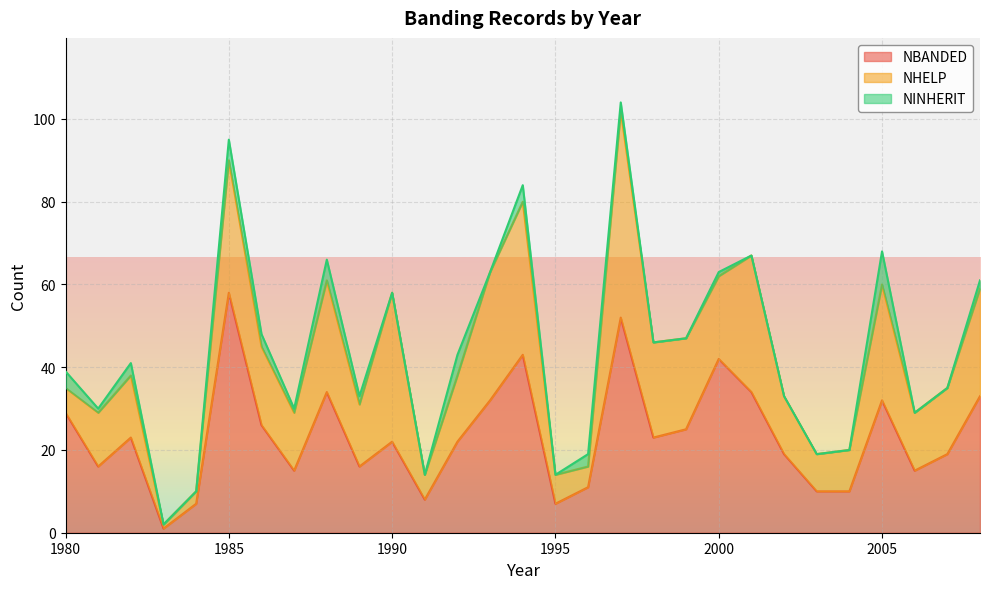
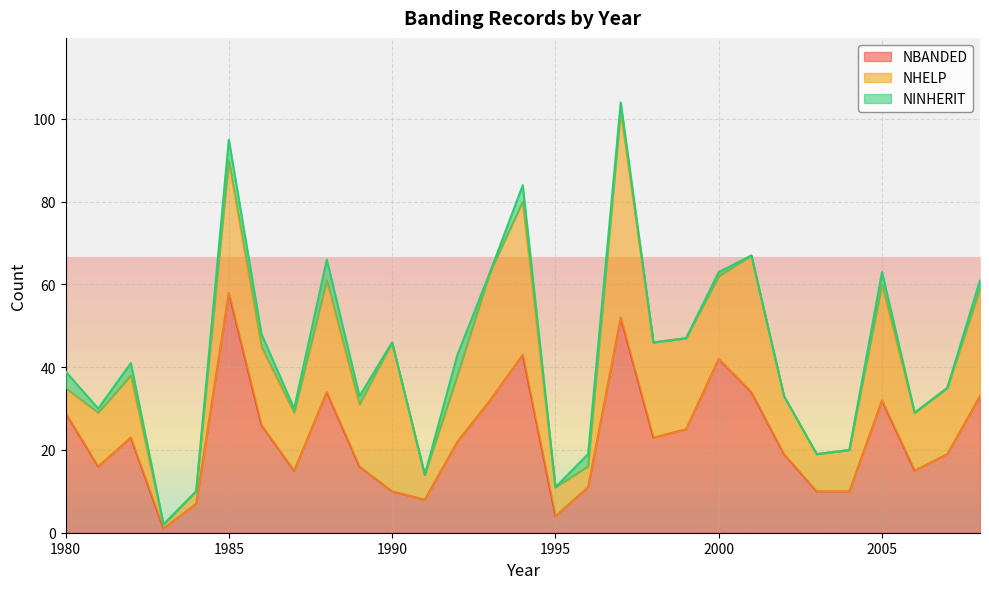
NBANDED, 1990: 22 -> 10
NBANDED, 1995: 7 -> 4
NINHERIT, 2005: 8 -> 3
